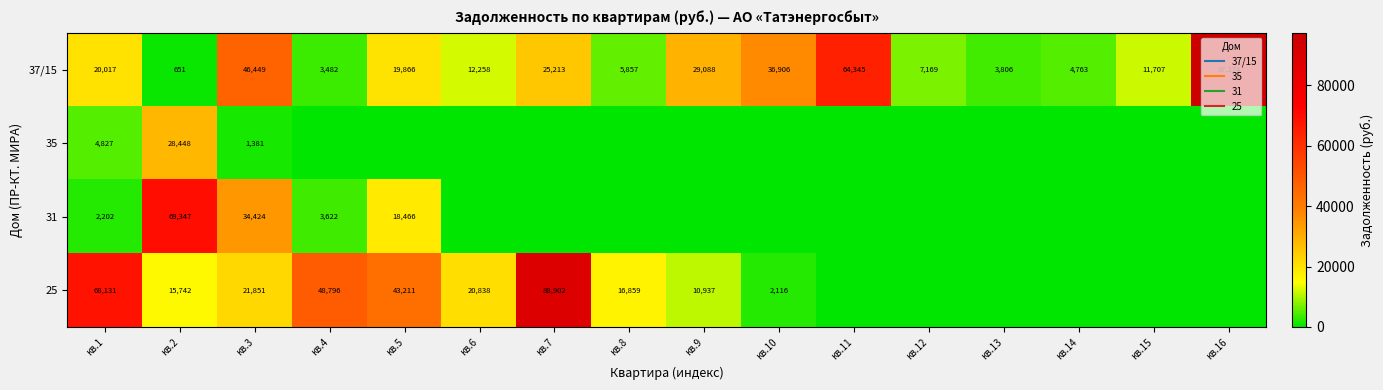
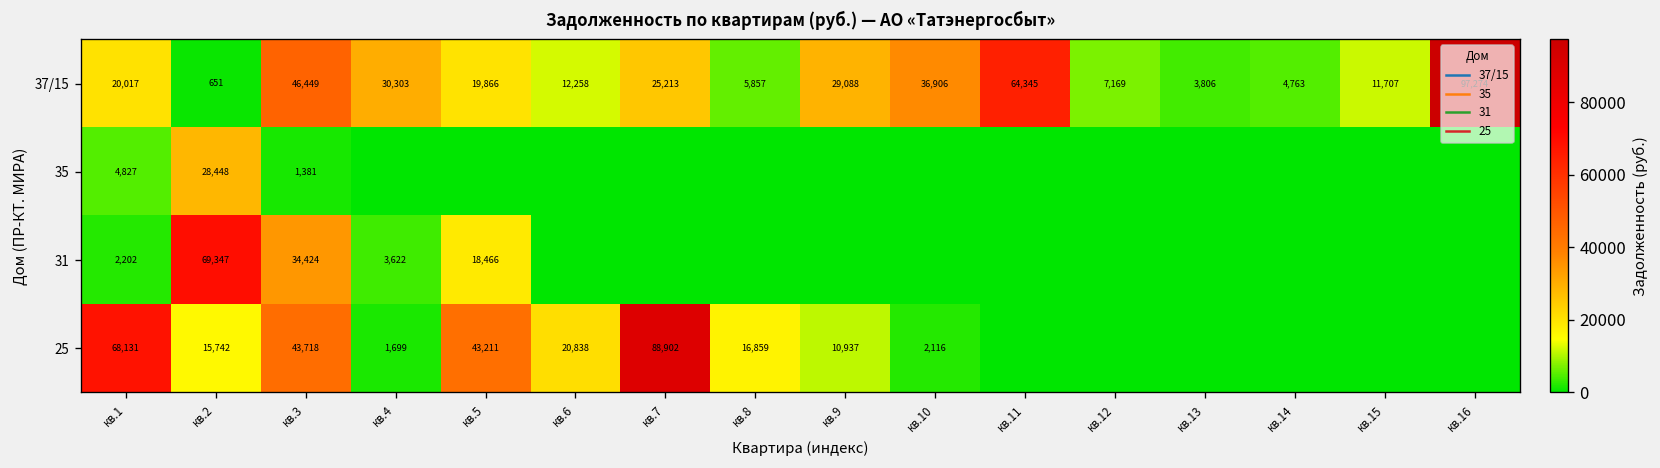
37/15, кв.4: 3,482 -> 30,303
25, кв.3: 21,851 -> 43,718
25, кв.4: 48,796 -> 1,699
